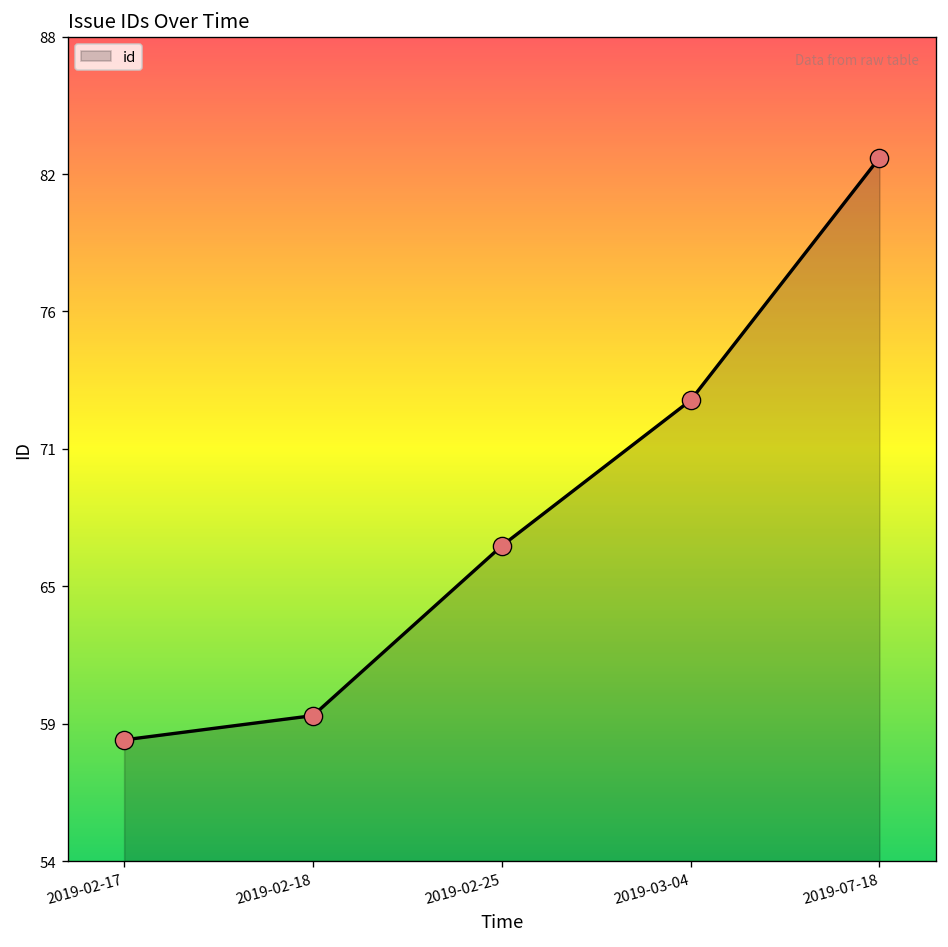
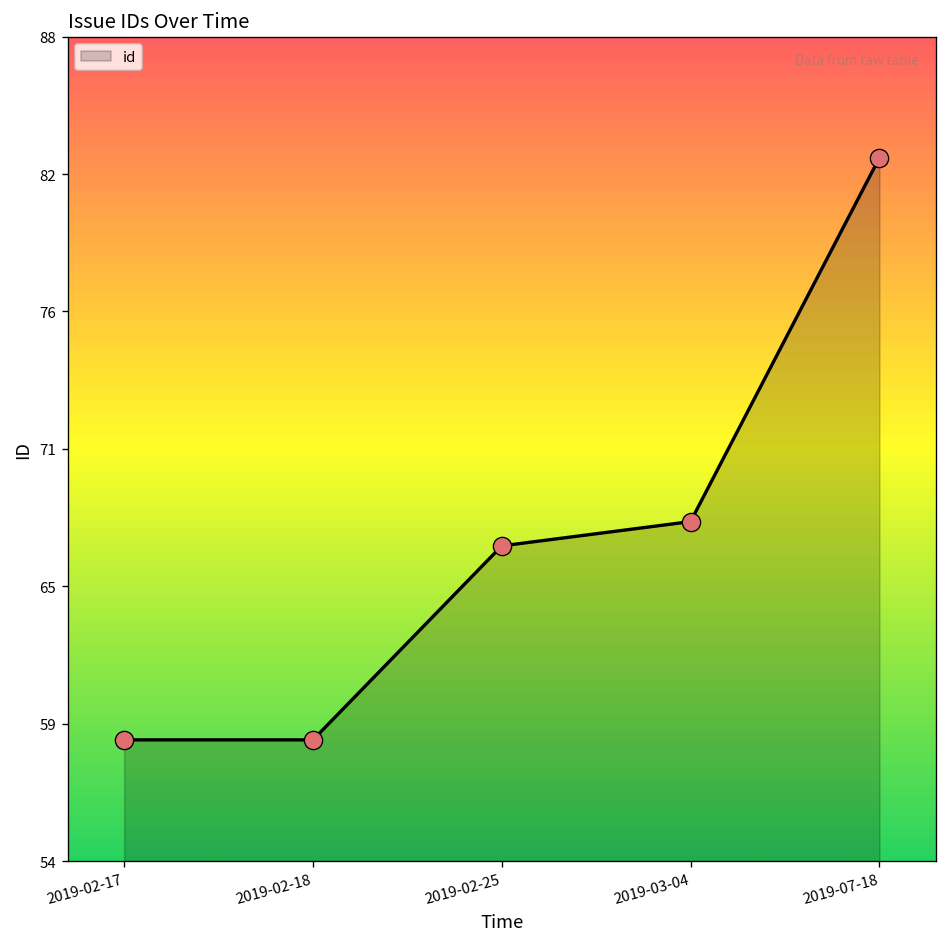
2019-02-18: 60 -> 59
2019-03-04: 73 -> 68
